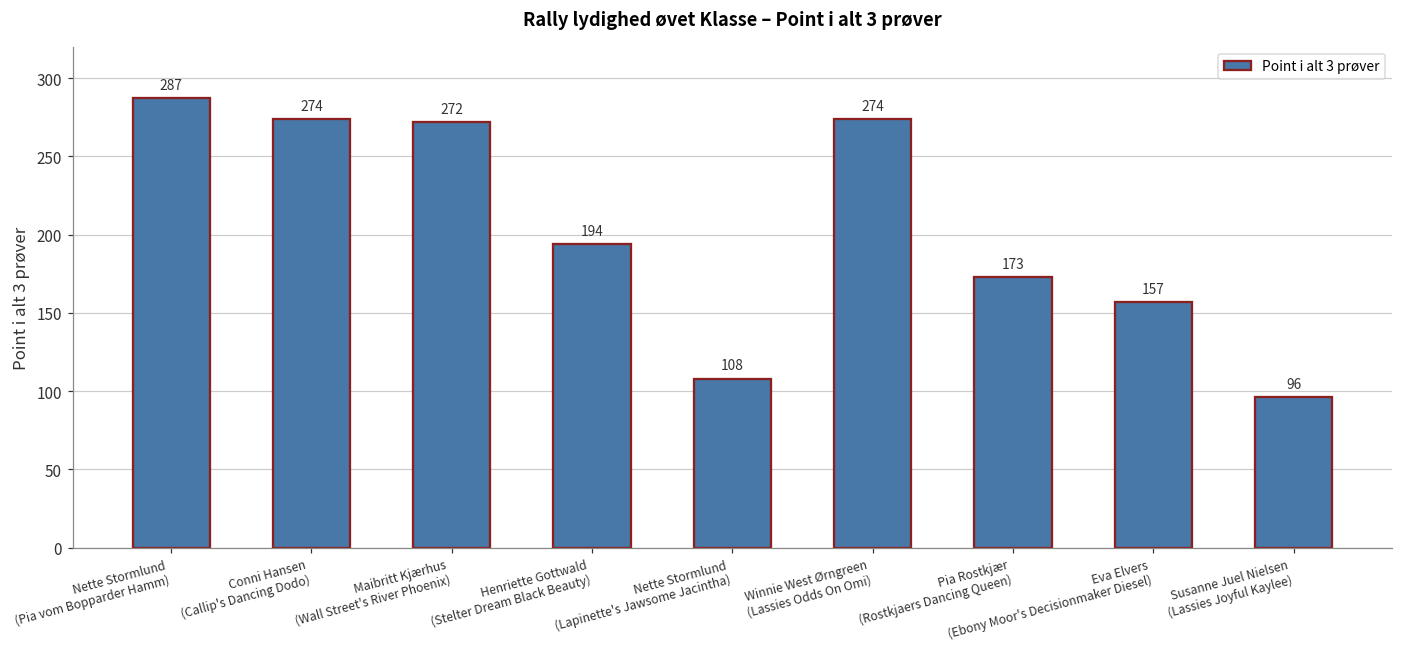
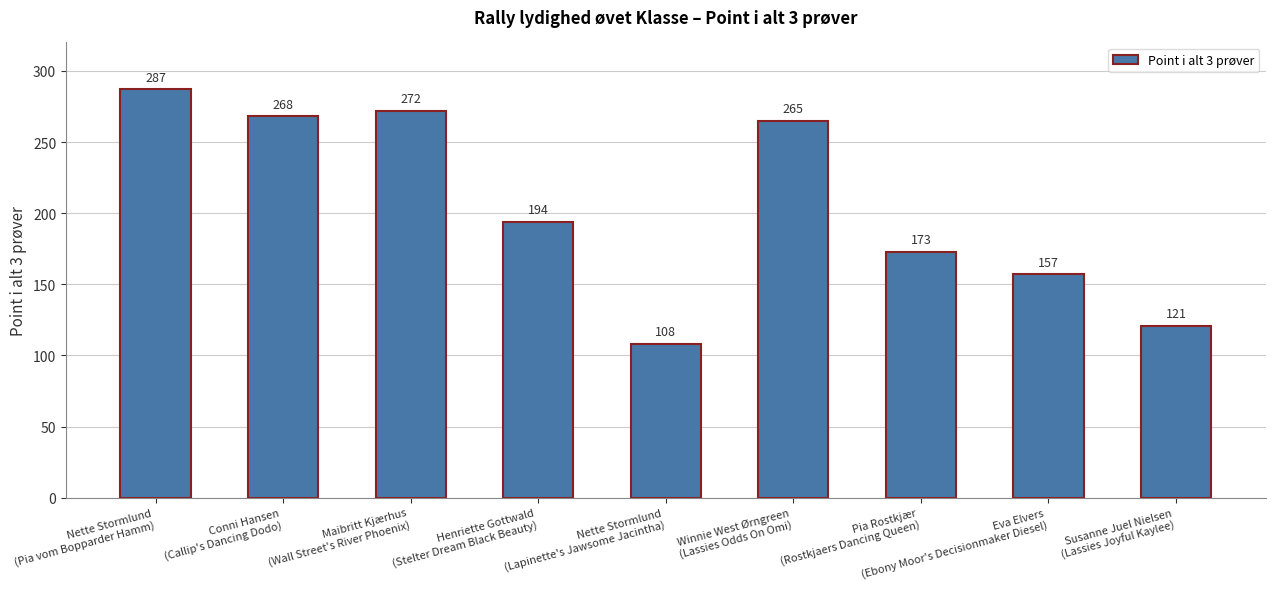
Conni Hansen (Callip's Dancing Dodo): 274 -> 268
Winnie West Ørngreen (Lassies Odds On Omi): 274 -> 265
Susanne Juel Nielsen (Lassies Joyful Kaylee): 96 -> 121
